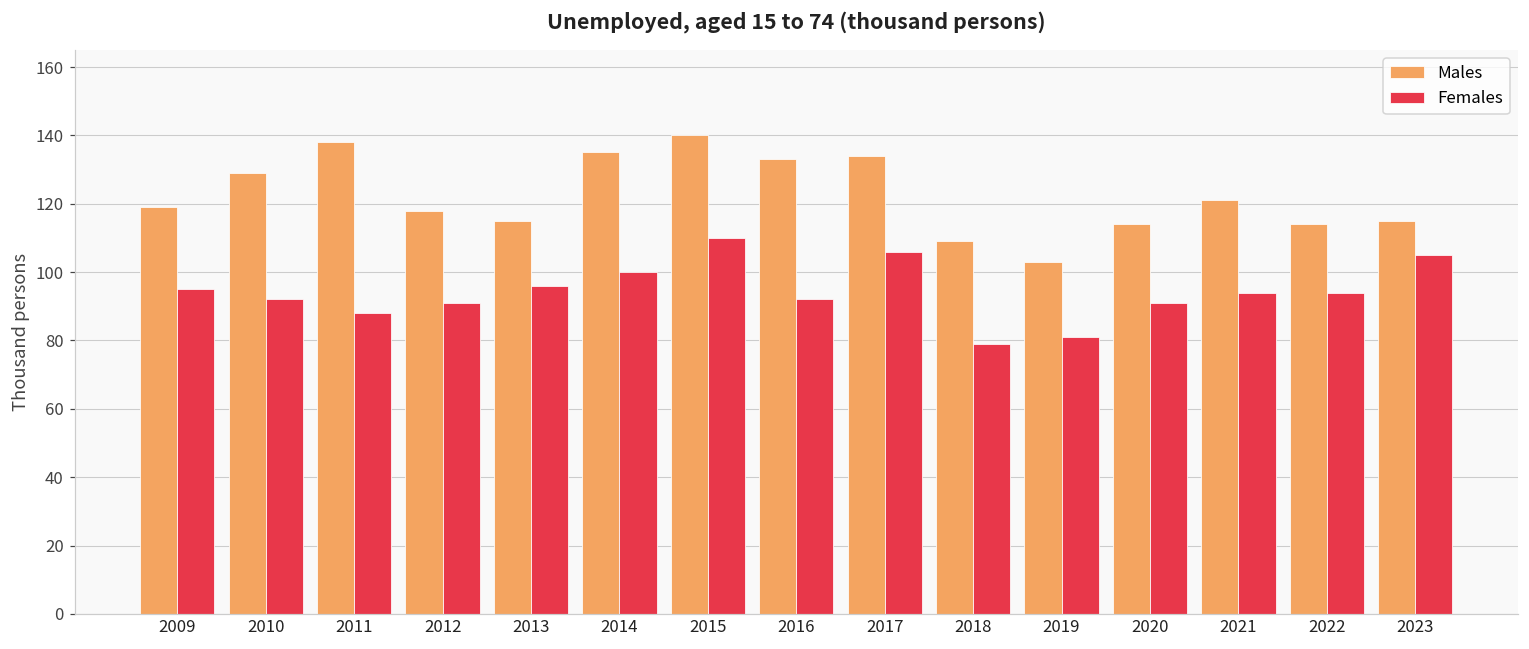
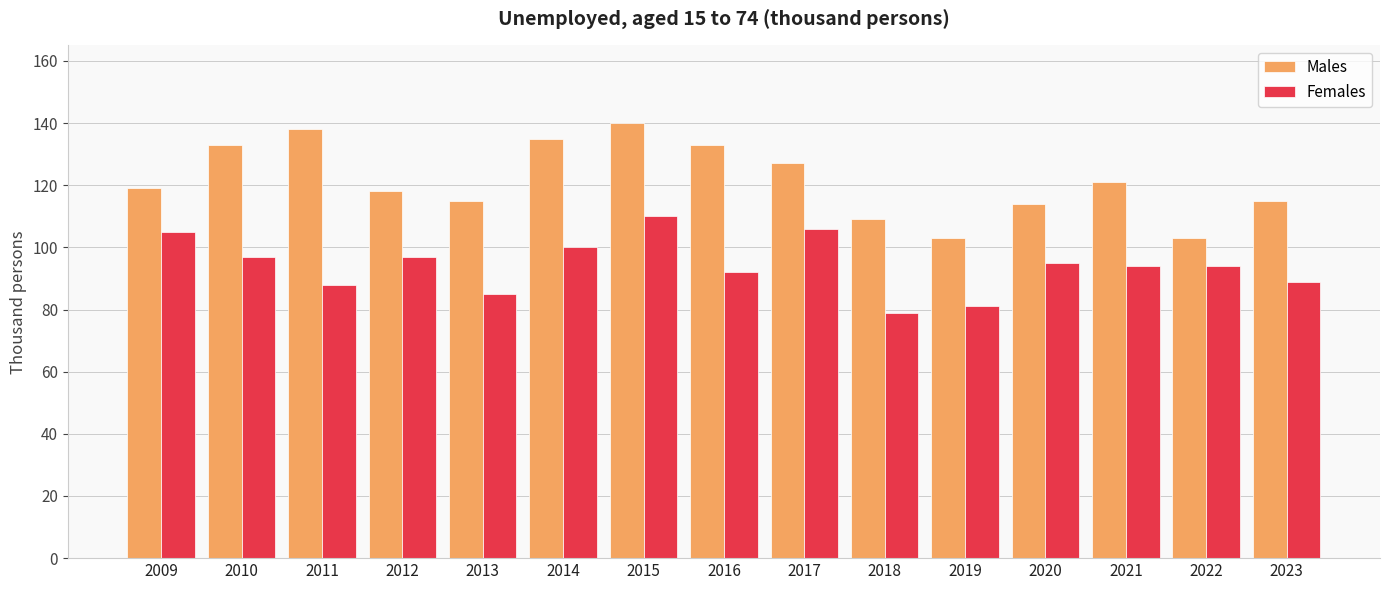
Females, 2009: 95 -> 105
Males, 2010: 129 -> 133
Females, 2010: 92 -> 97
Females, 2012: 91 -> 97
Females, 2013: 96 -> 85
Males, 2017: 134 -> 127
Females, 2020: 91 -> 95
Males, 2022: 114 -> 103
Females, 2023: 105 -> 89
